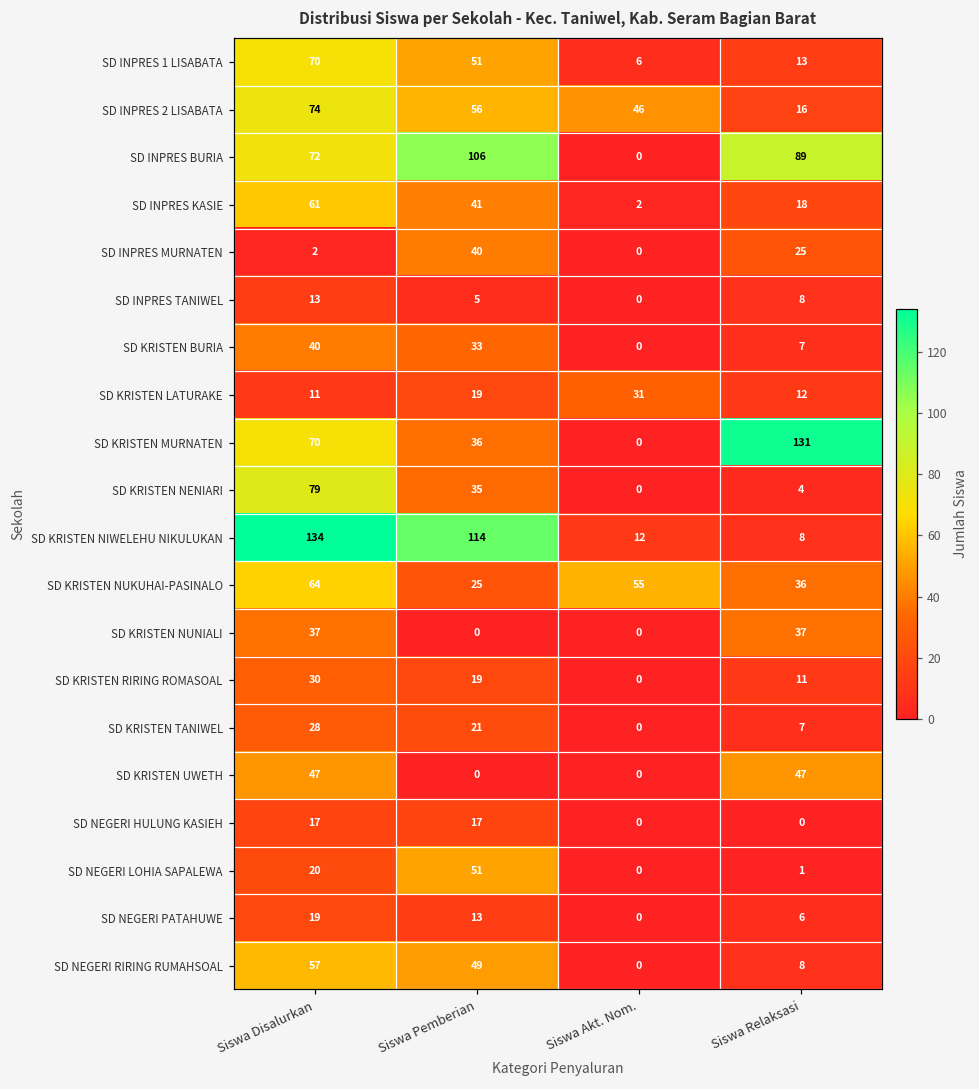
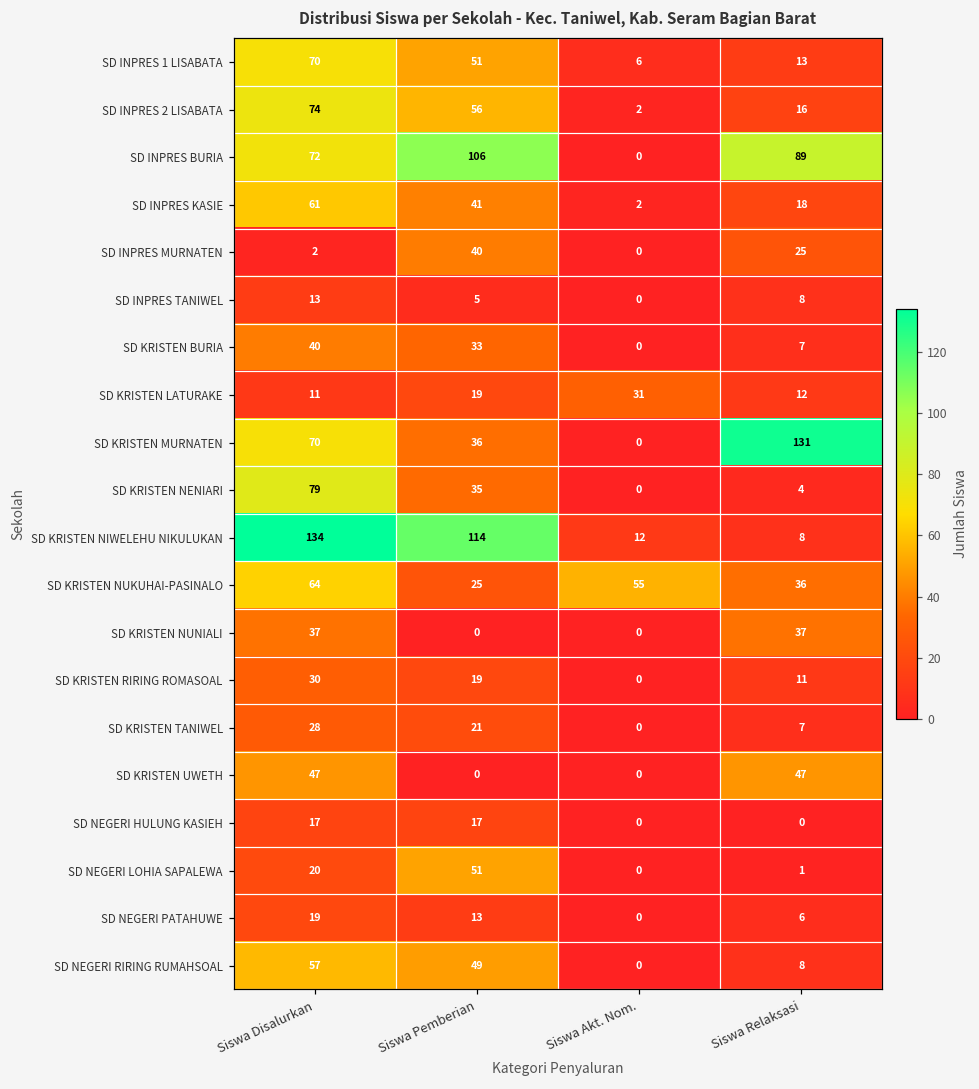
SD INPRES 2 LISABATA, Siswa Akt. Nom.: 46 -> 2
